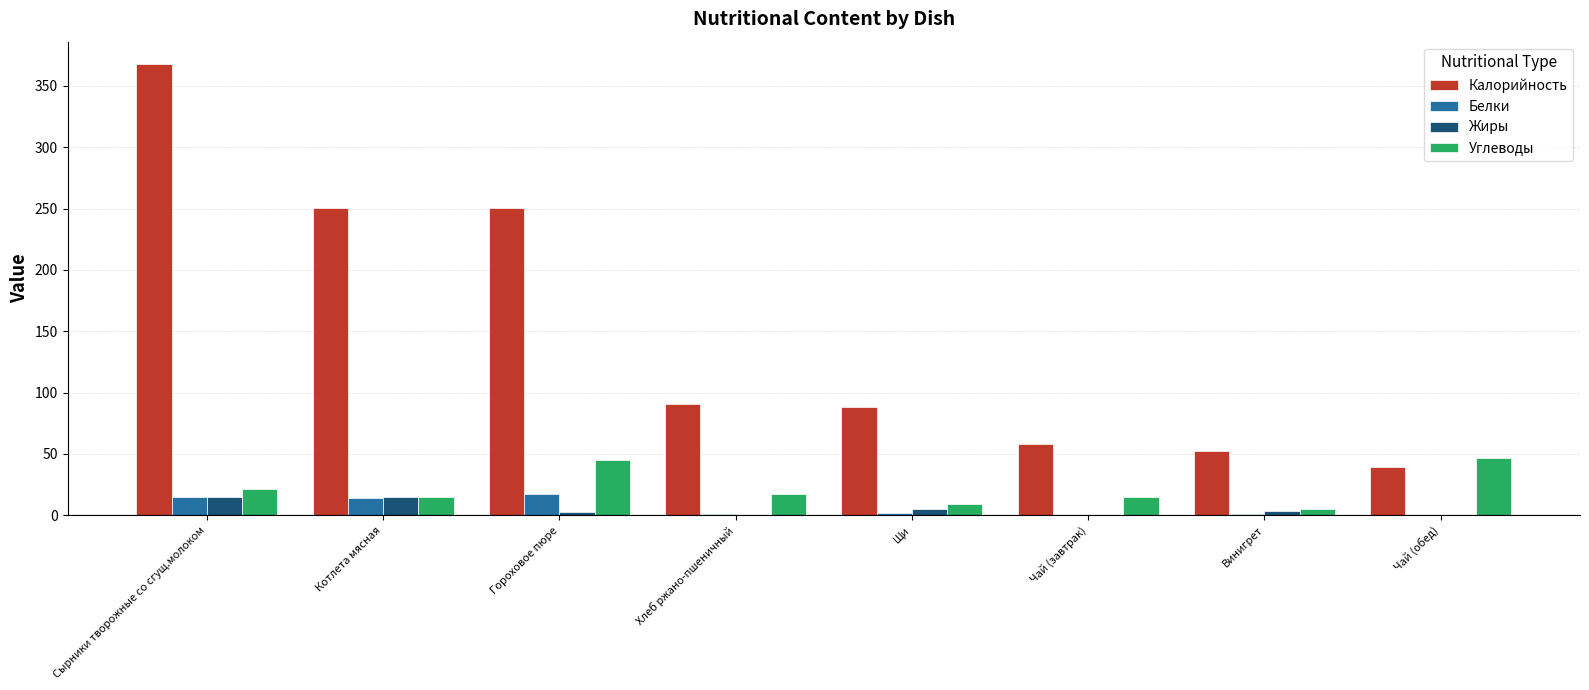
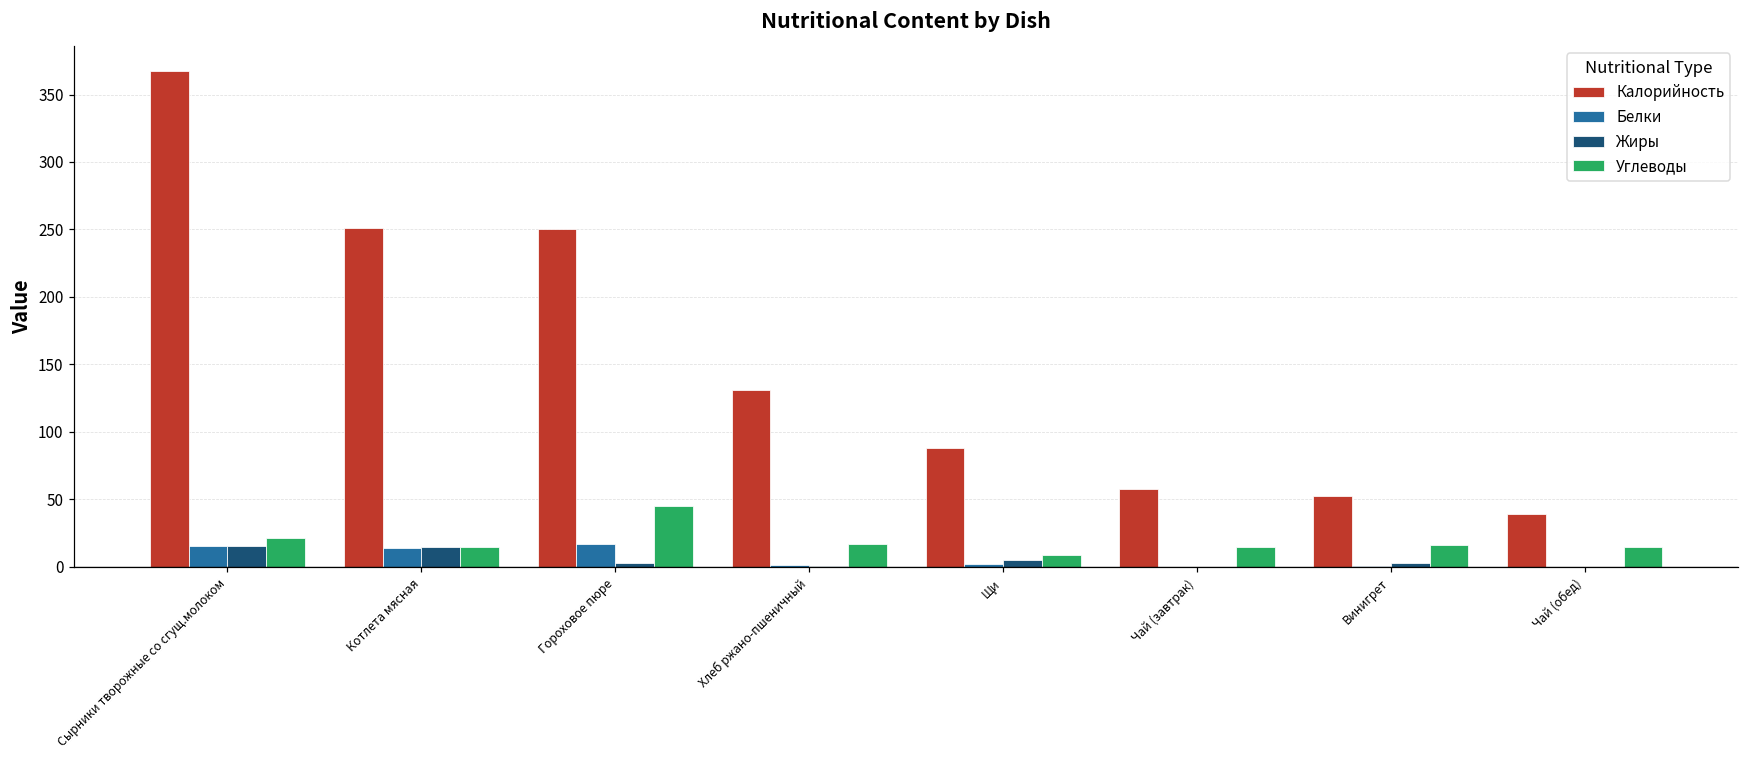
Калорийность, Хлеб ржано-пшеничный: 91 -> 131
Углеводы, Винигрет: 5 -> 16
Углеводы, Чай (обед): 47 -> 15
